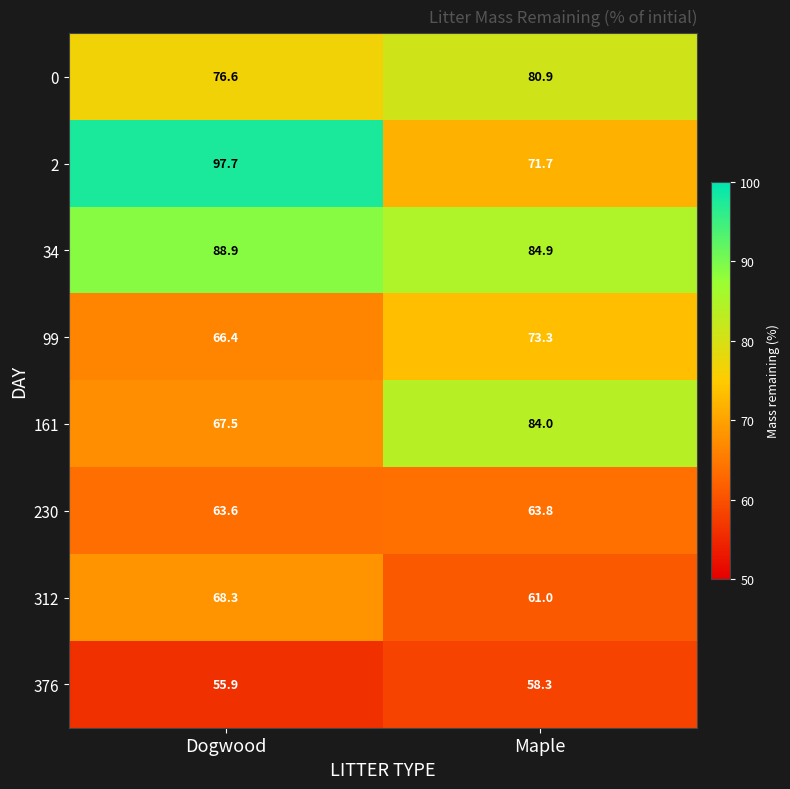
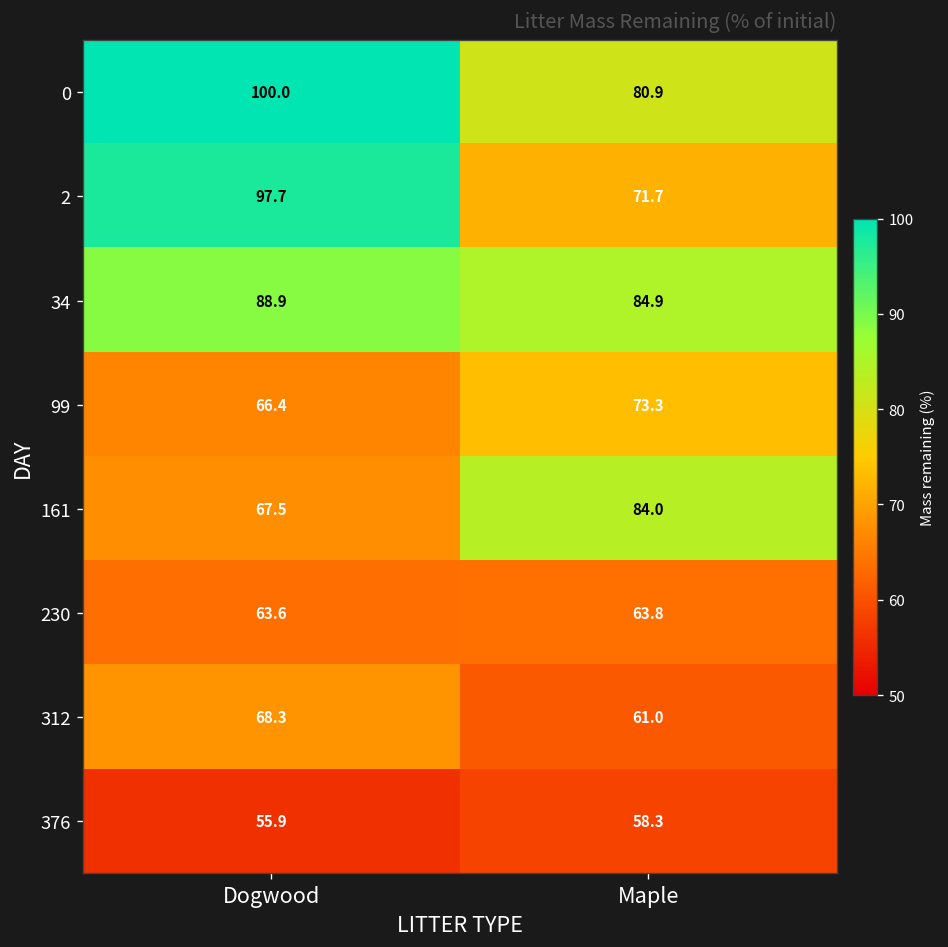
0, Dogwood: 76.6 -> 100.0
